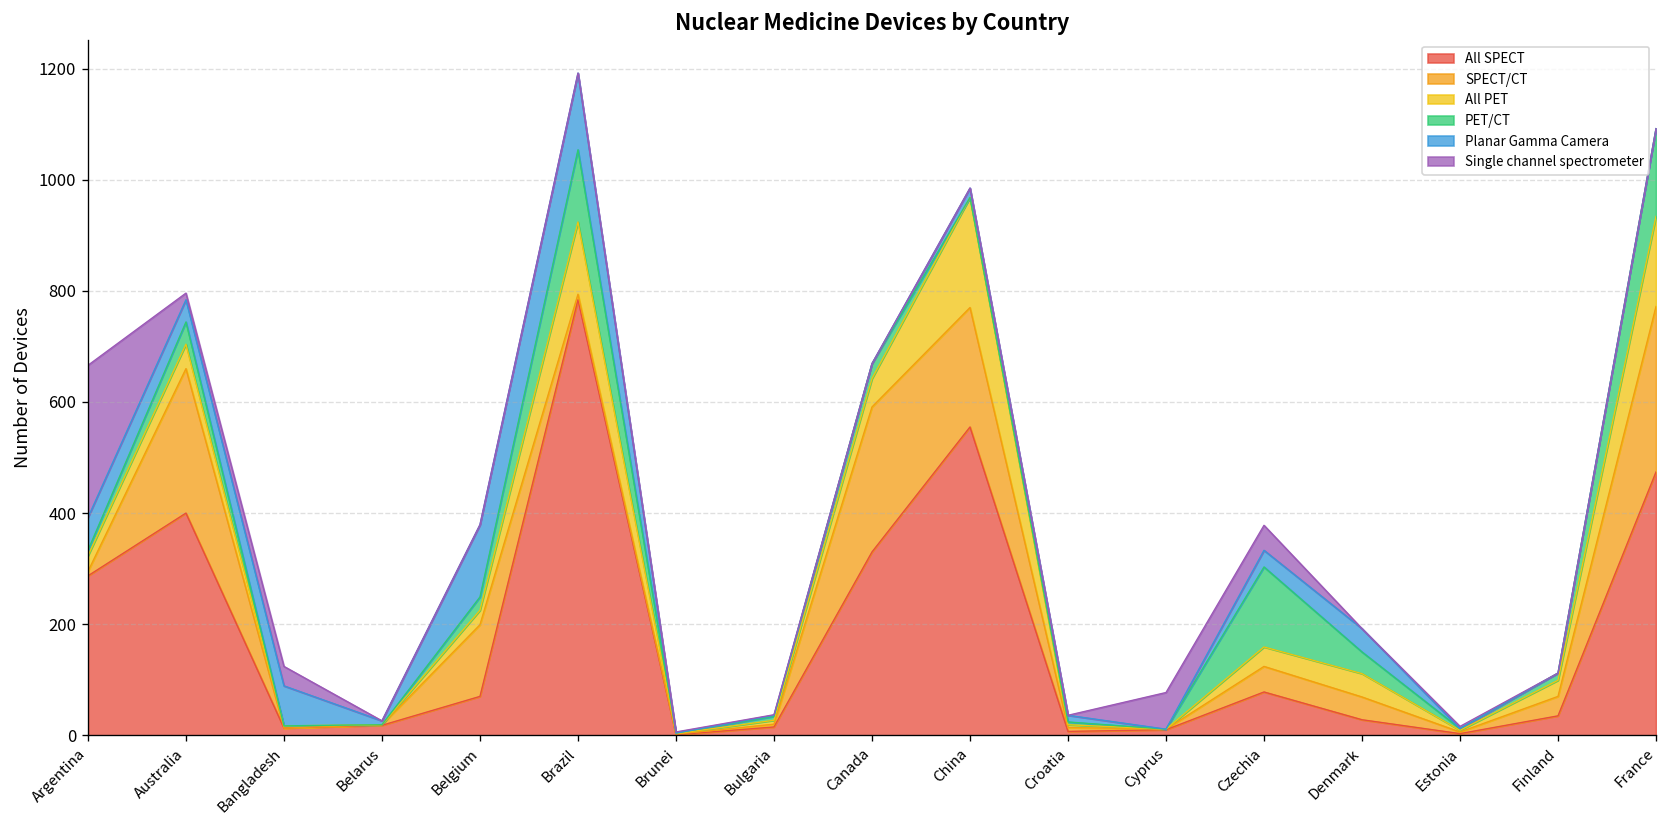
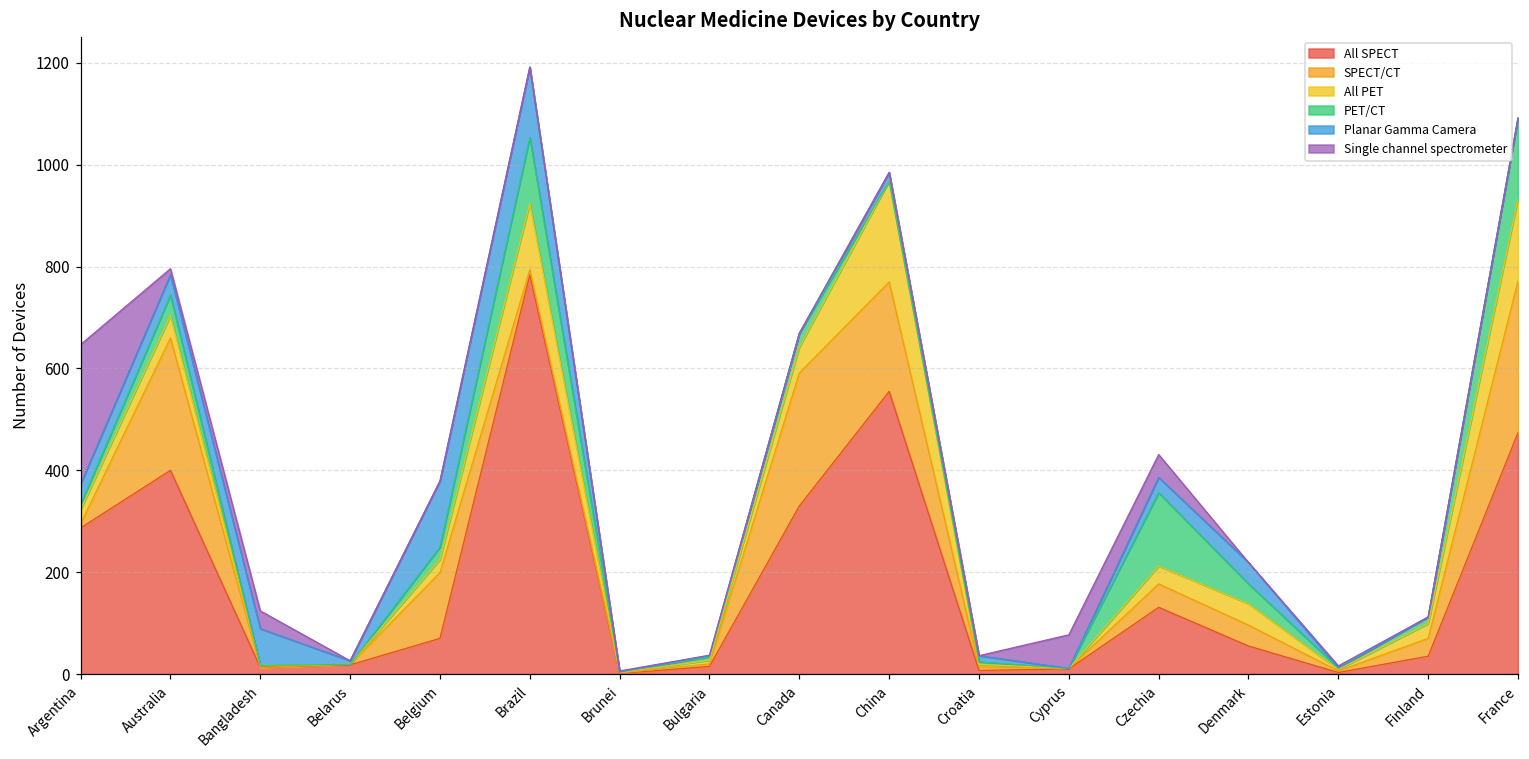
Planar Gamma Camera, Argentina: 60 -> 40
All SPECT, Czechia: 80 -> 130
All SPECT, Denmark: 30 -> 60
